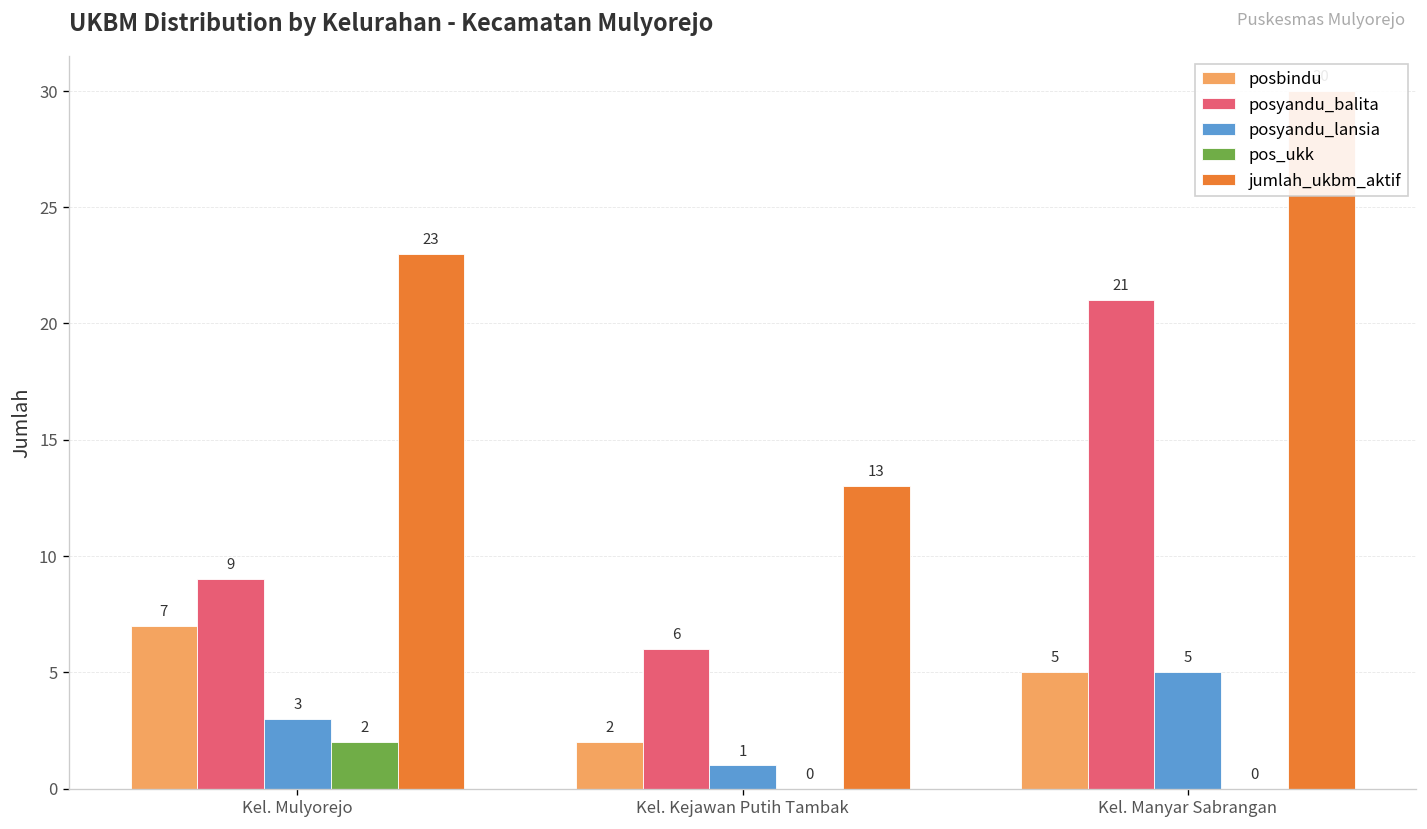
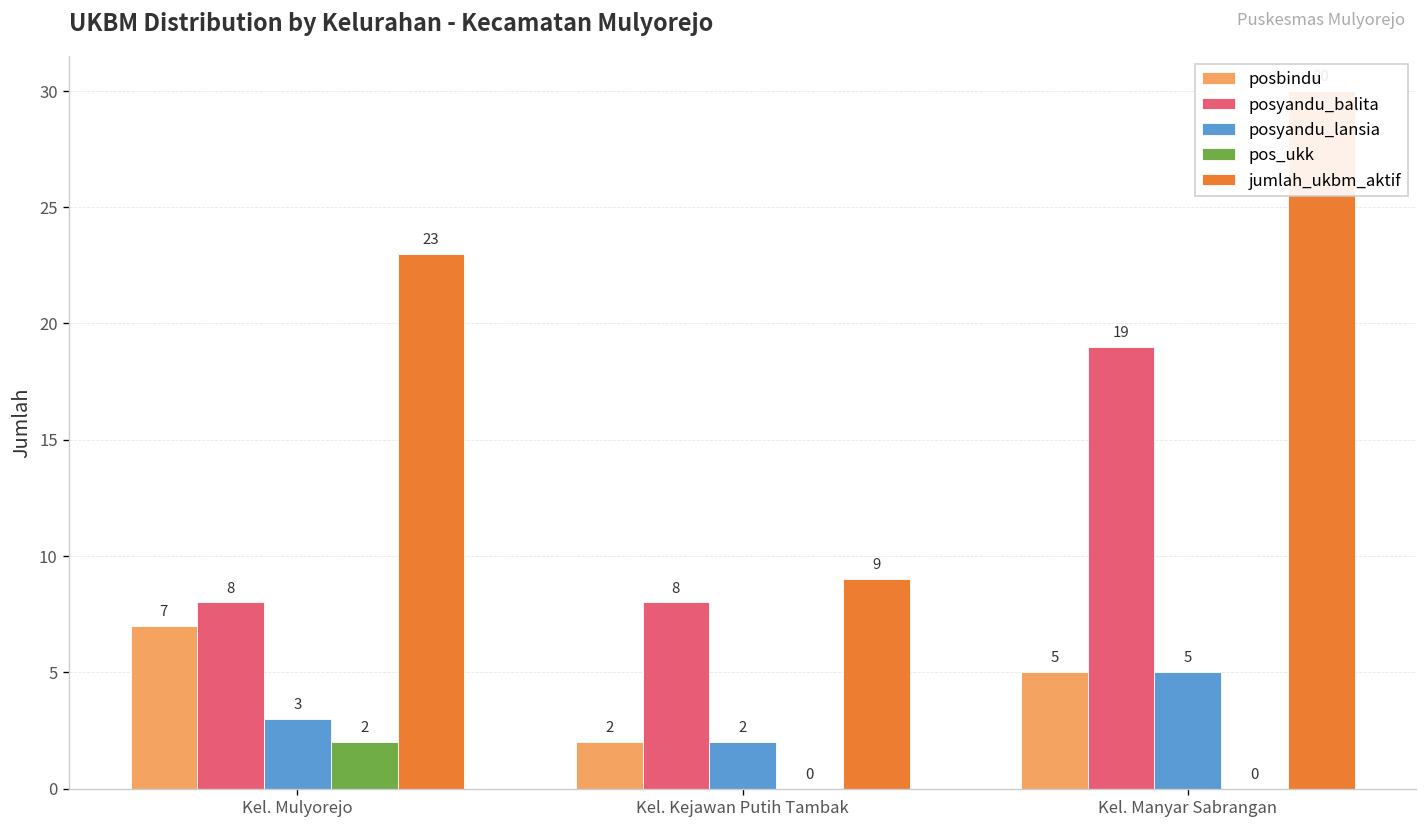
posyandu_balita, Kel. Mulyorejo: 9 -> 8
posyandu_balita, Kel. Kejawan Putih Tambak: 6 -> 8
posyandu_lansia, Kel. Kejawan Putih Tambak: 1 -> 2
jumlah_ukbm_aktif, Kel. Kejawan Putih Tambak: 13 -> 9
posyandu_balita, Kel. Manyar Sabrangan: 21 -> 19
